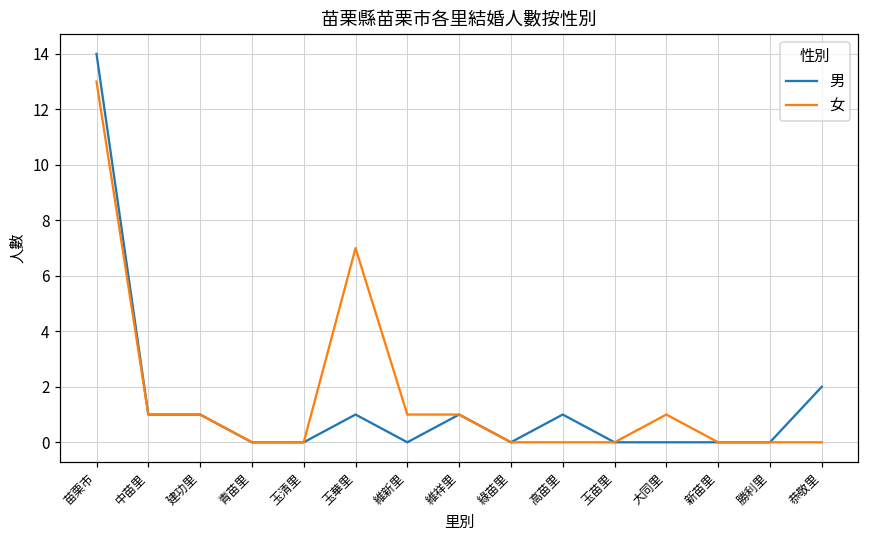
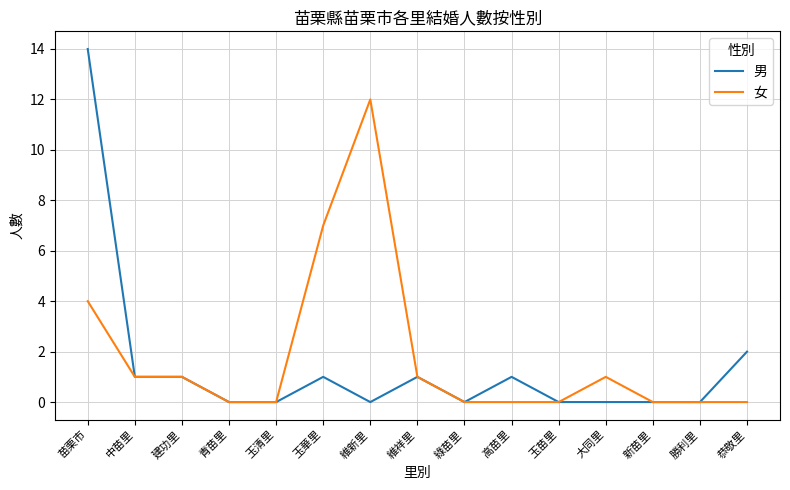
女, 苗栗市: 13 -> 4
女, 維新里: 1 -> 12
